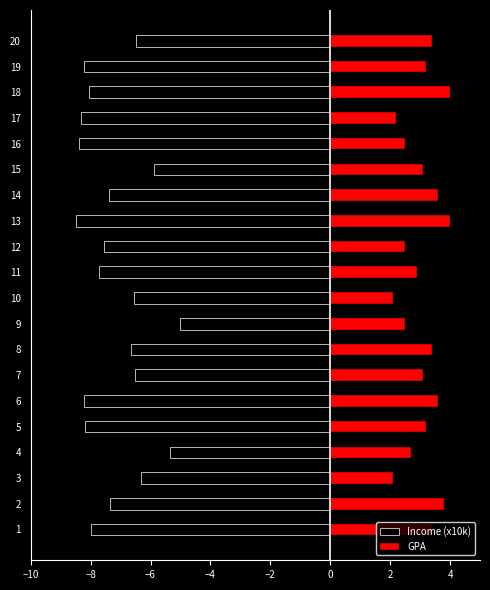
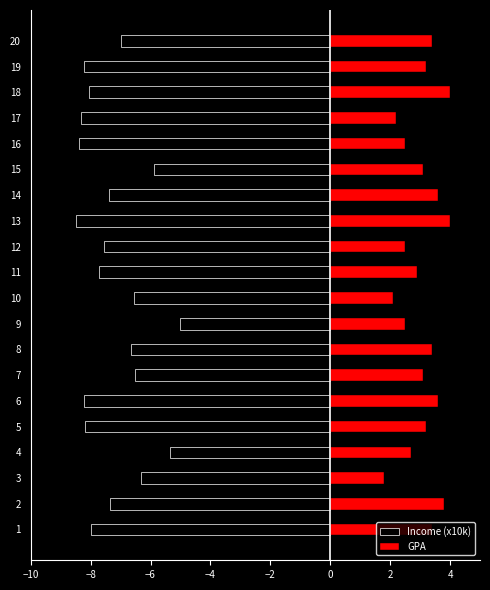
Income (x10k), 20: -6.5 -> -7.0
GPA, 3: 2.1 -> 1.8
